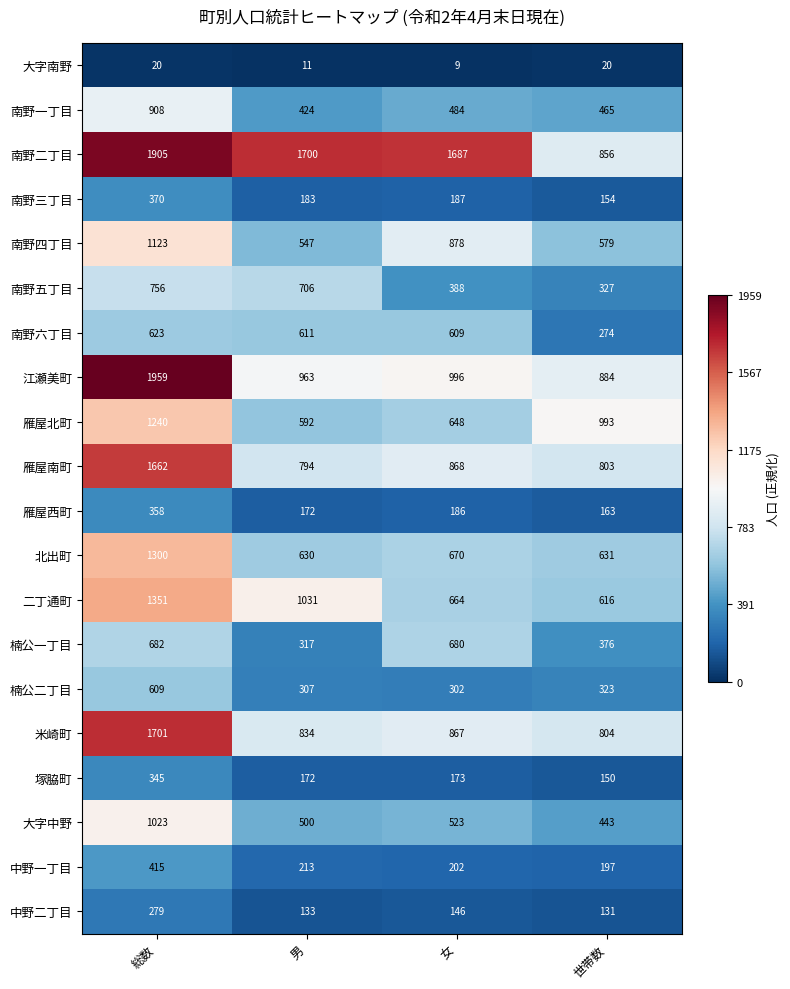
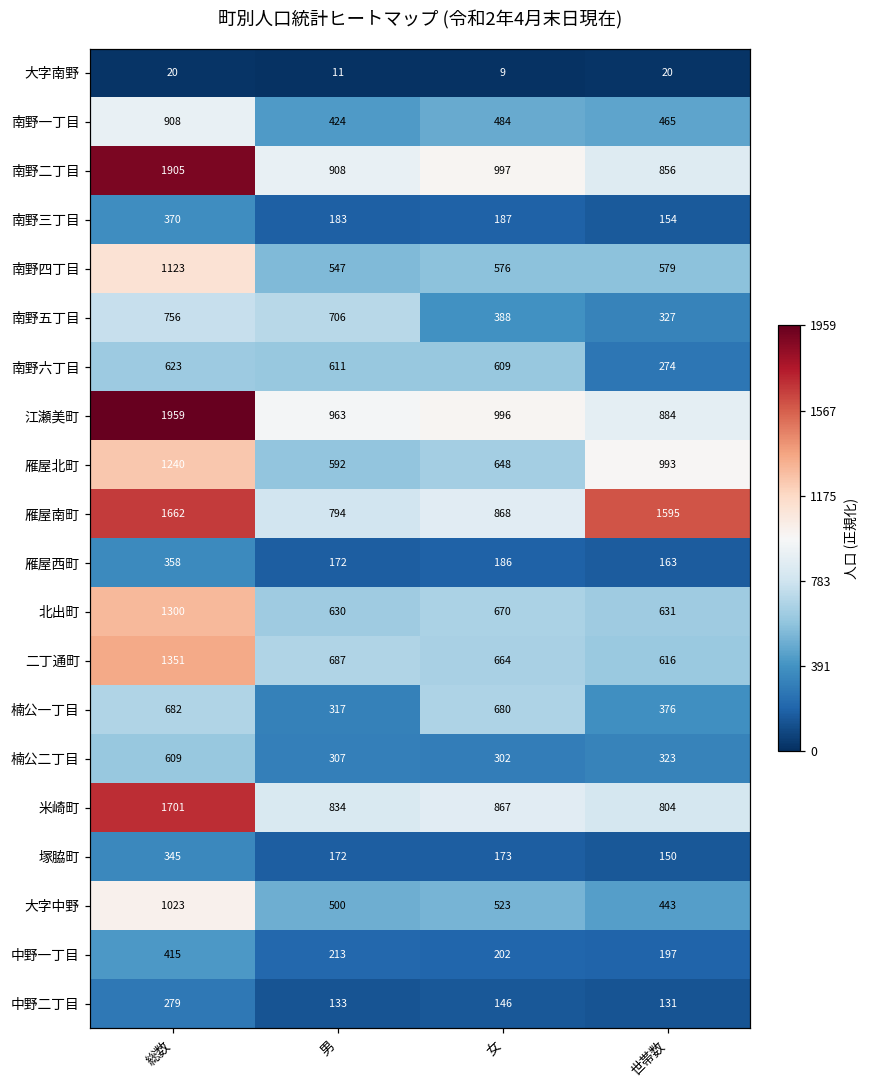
南野二丁目, 男: 1700 -> 908
南野二丁目, 女: 1687 -> 997
南野四丁目, 女: 878 -> 576
雁屋南町, 世帯数: 803 -> 1595
二丁通町, 男: 1031 -> 687
